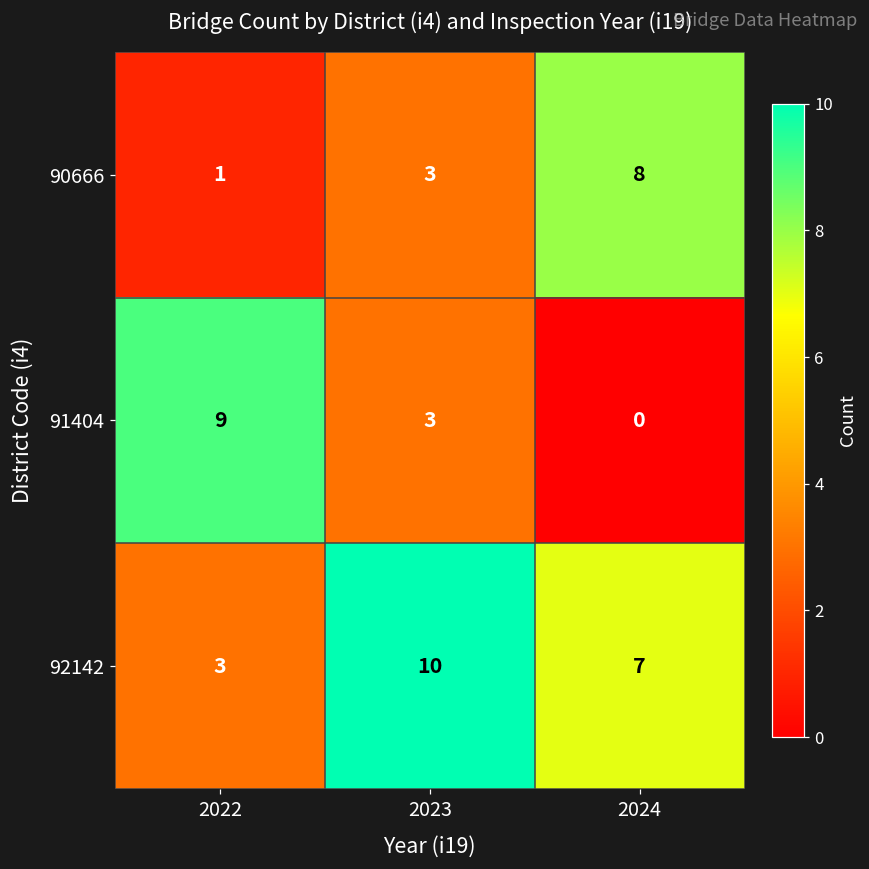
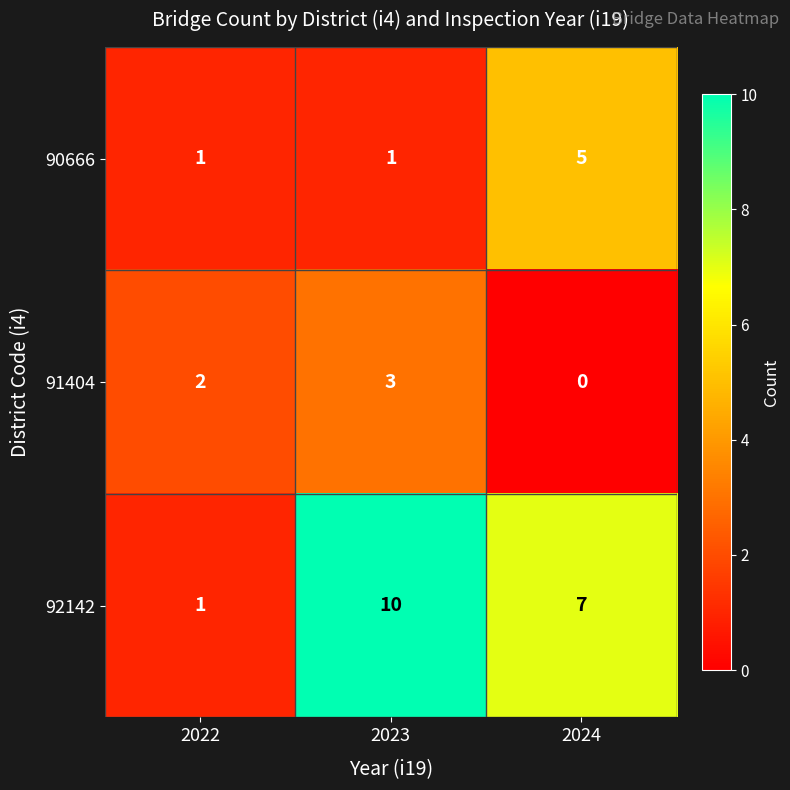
90666, 2023: 3 -> 1
90666, 2024: 8 -> 5
91404, 2022: 9 -> 2
92142, 2022: 3 -> 1
